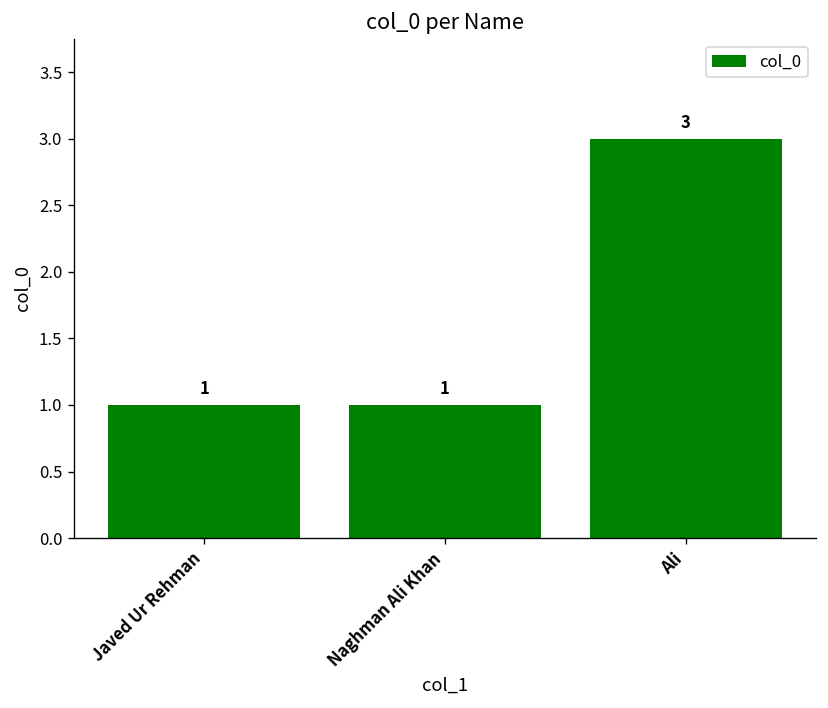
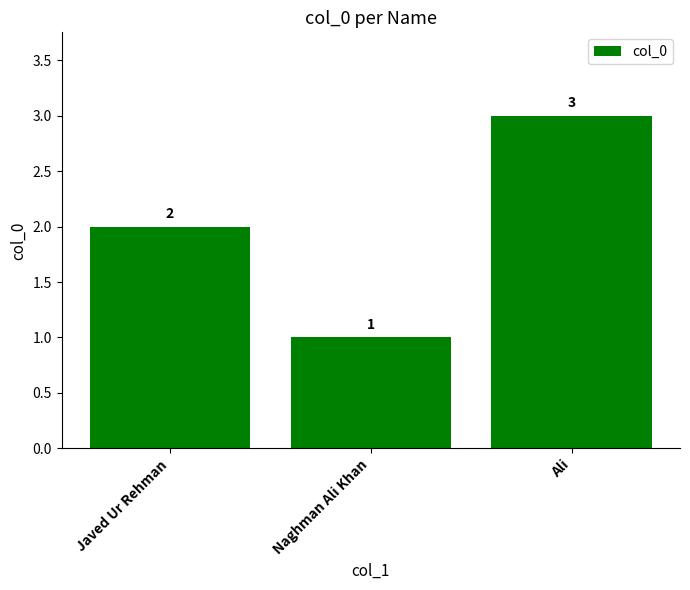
Javed Ur Rehman: 1 -> 2
